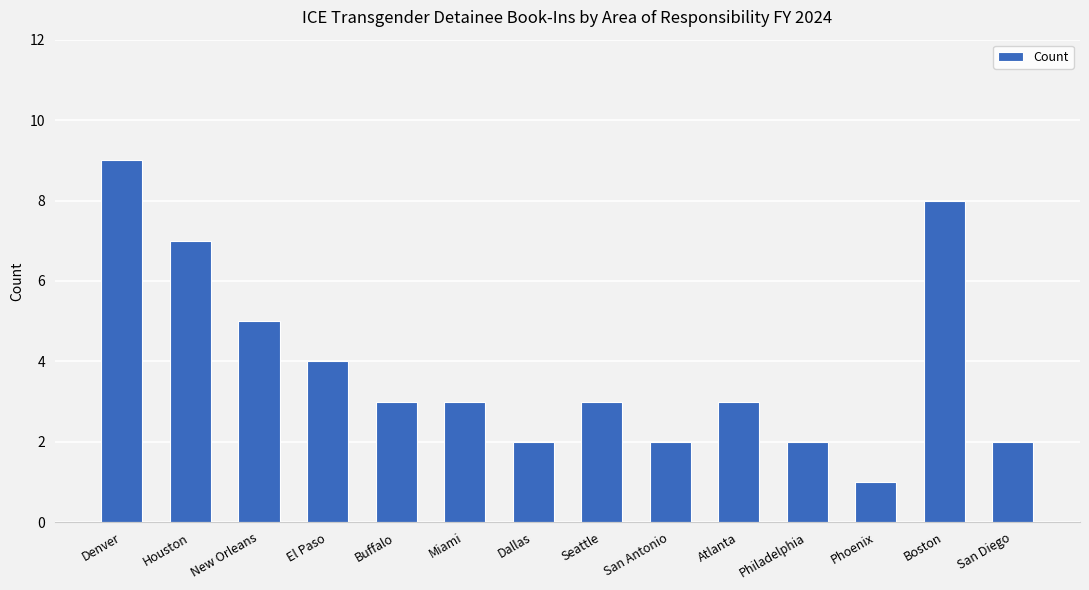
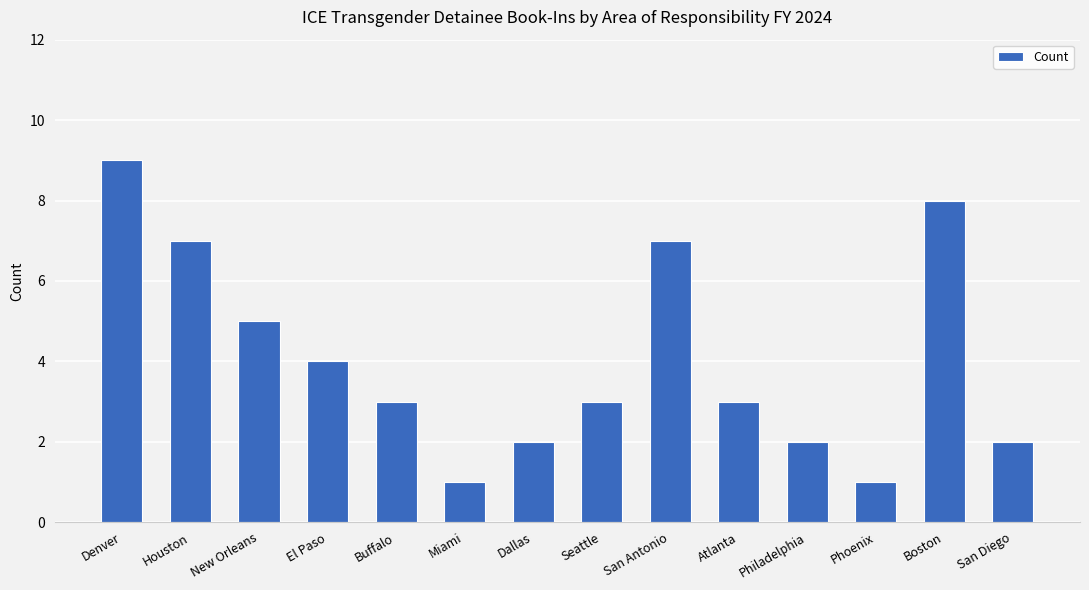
Miami: 3 -> 1
San Antonio: 2 -> 7
